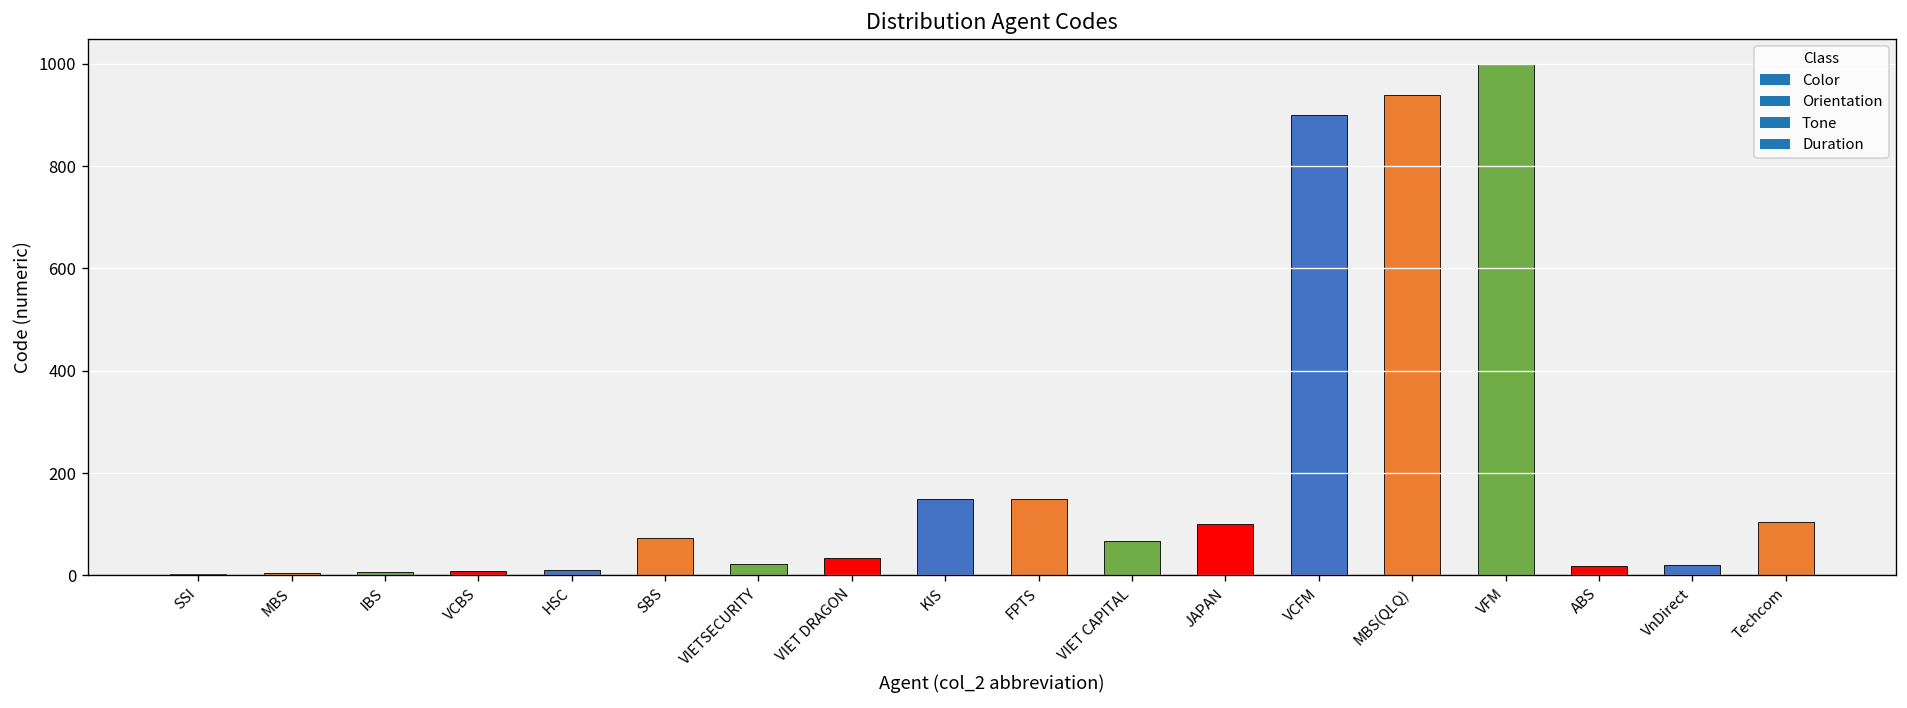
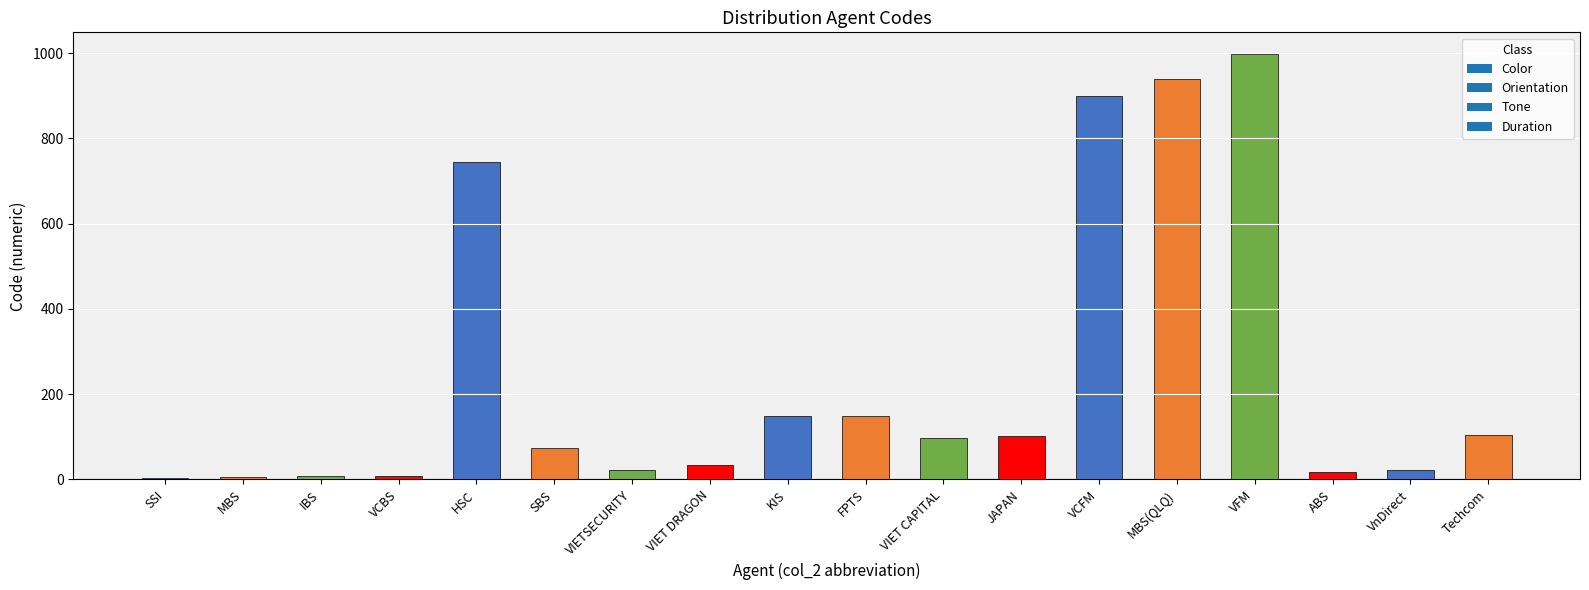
HSC: 10 -> 740
VIET CAPITAL: 70 -> 100
